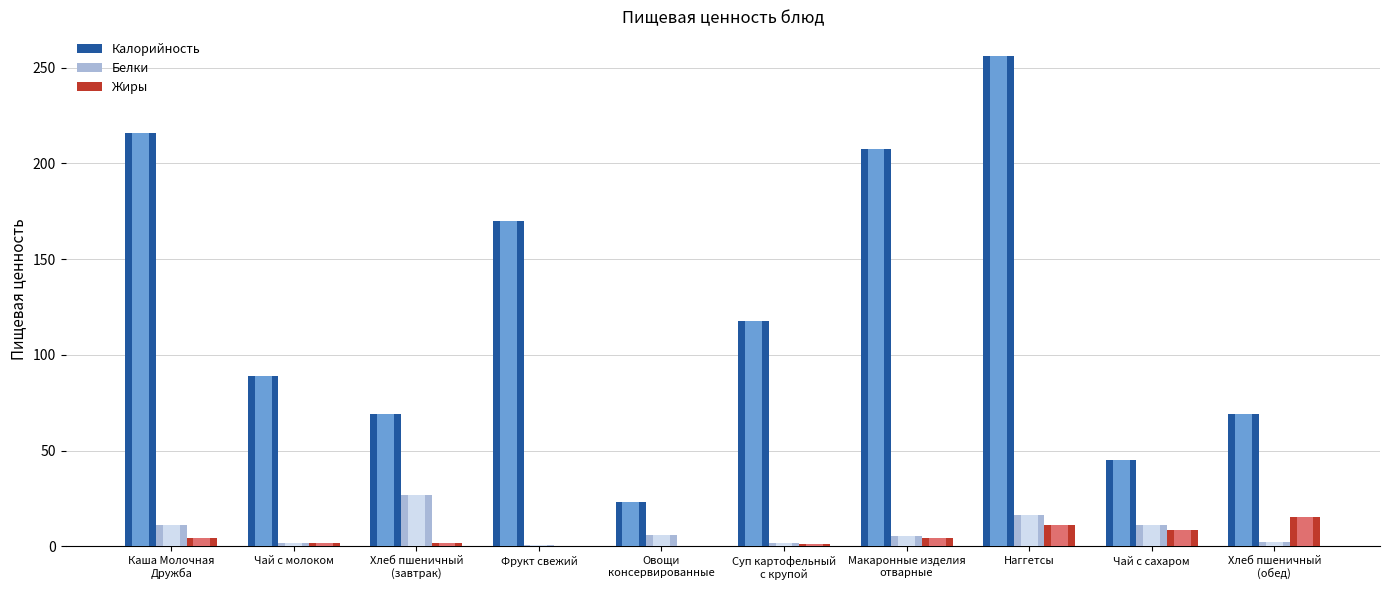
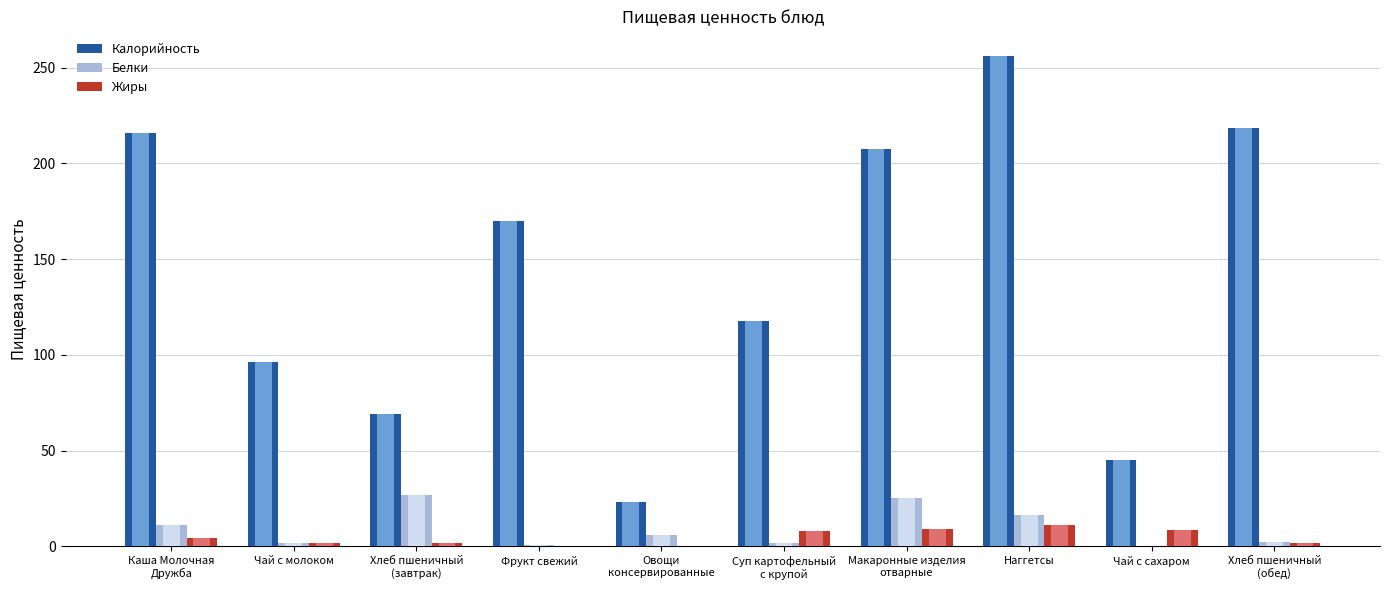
Калорийность, Чай с молоком: 89 -> 96
Жиры, Суп картофельный с крупой: 2 -> 8
Белки, Макаронные изделия отварные: 5 -> 25
Жиры, Макаронные изделия отварные: 5 -> 9
Белки, Чай с сахаром: 11 -> 0
Калорийность, Хлеб пшеничный (обед): 69 -> 218
Жиры, Хлеб пшеничный (обед): 15 -> 2
